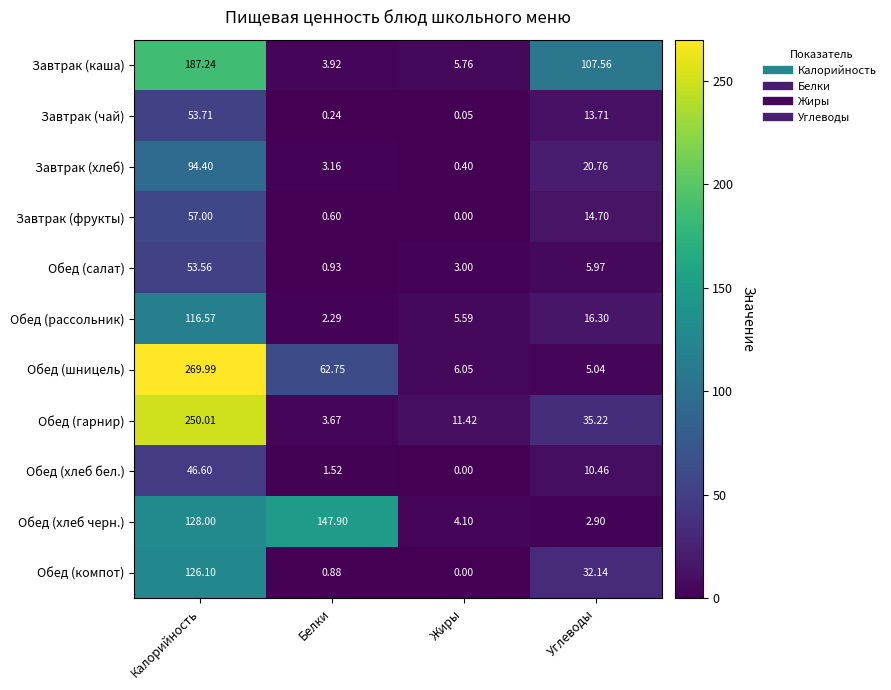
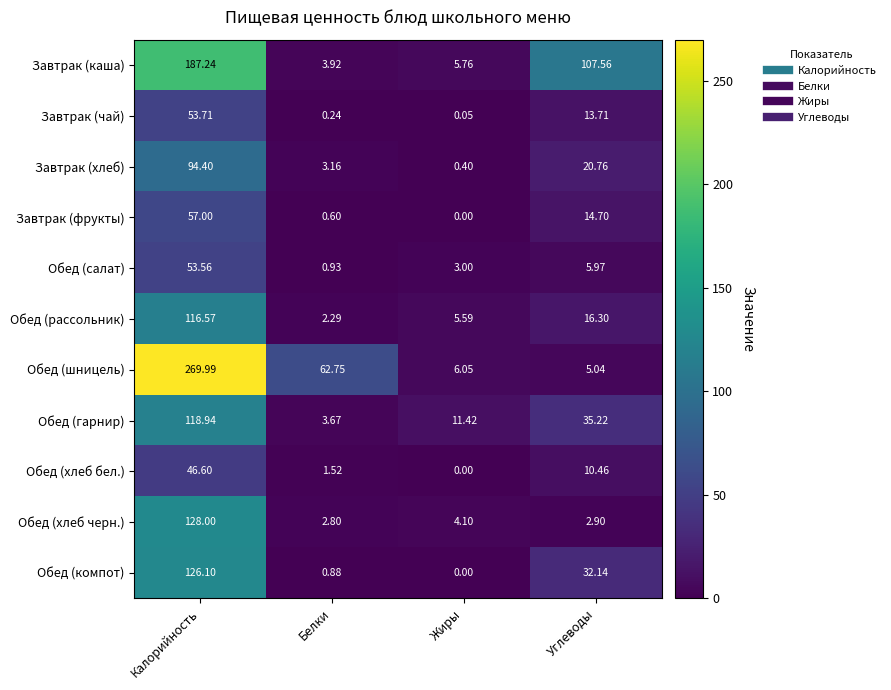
Обед (гарнир), Калорийность: 250.01 -> 118.94
Обед (хлеб черн.), Белки: 147.90 -> 2.80
